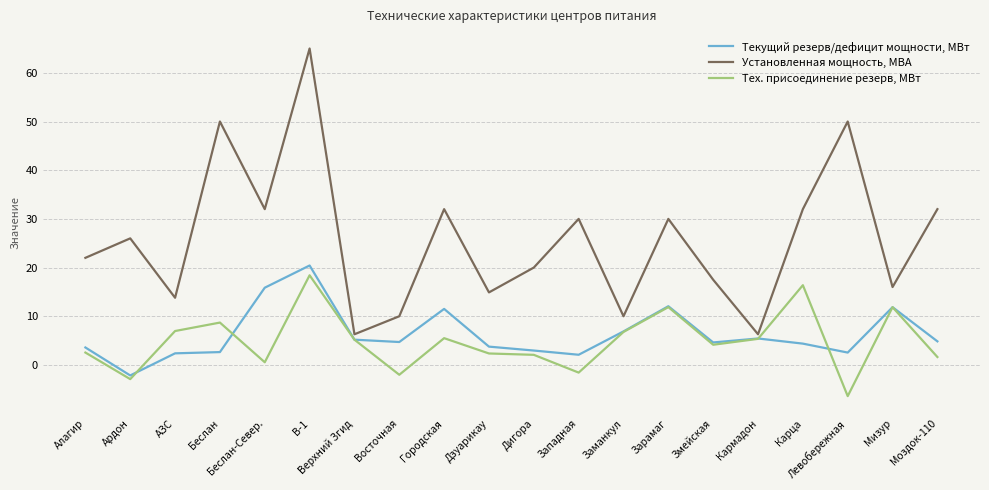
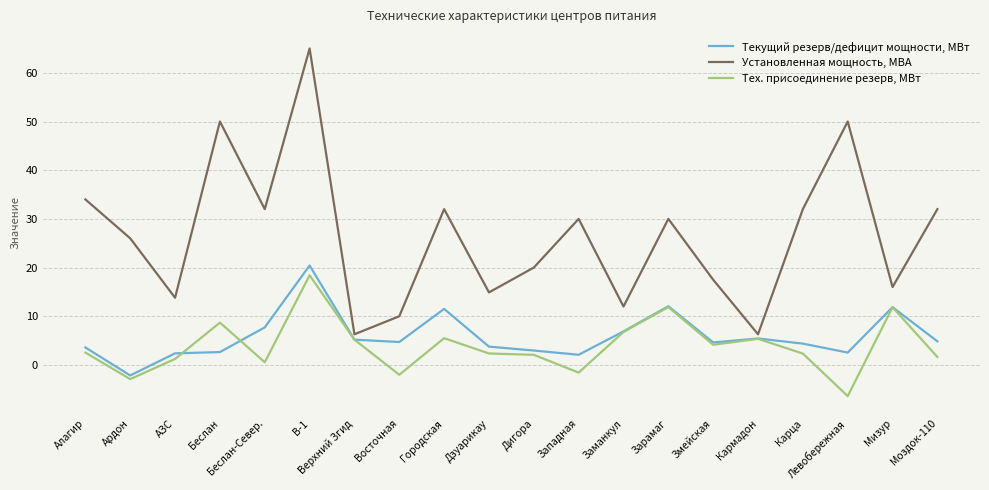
Установленная мощность, МВА, Алагир: 22 -> 34
Тех. присоединение резерв, МВт, АЗС: 7 -> 1
Текущий резерв/дефицит мощности, МВт, Беслан-Север.: 16 -> 8
Установленная мощность, МВА, Заманкул: 10 -> 12
Тех. присоединение резерв, МВт, Карца: 16 -> 2
